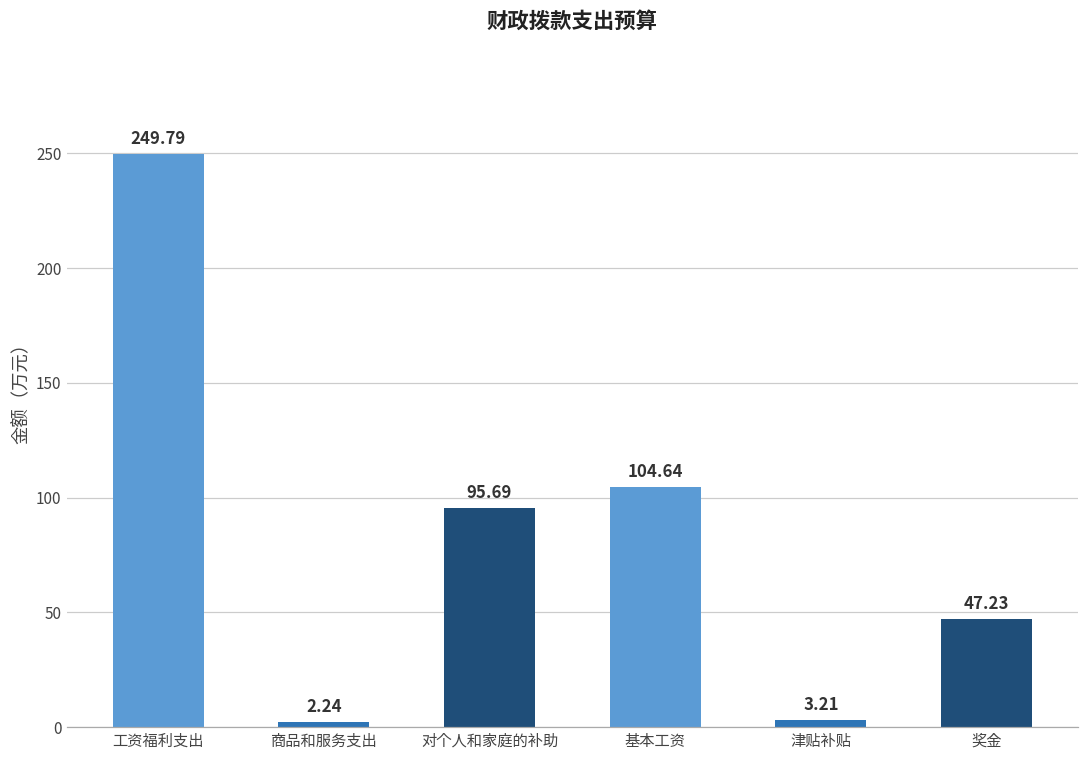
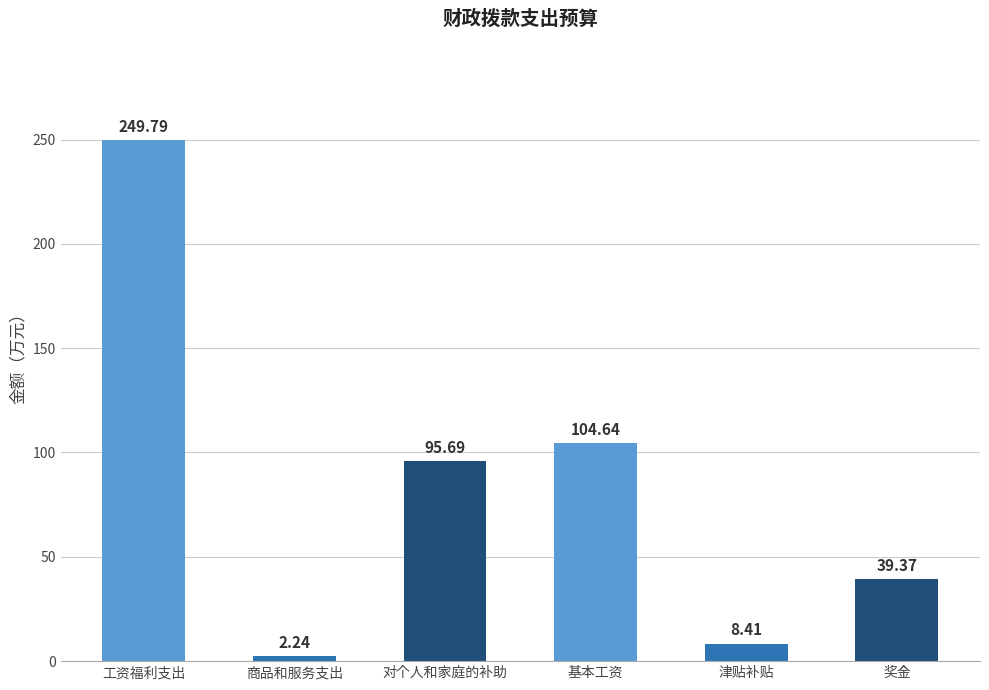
津贴补贴: 3.21 -> 8.41
奖金: 47.23 -> 39.37
